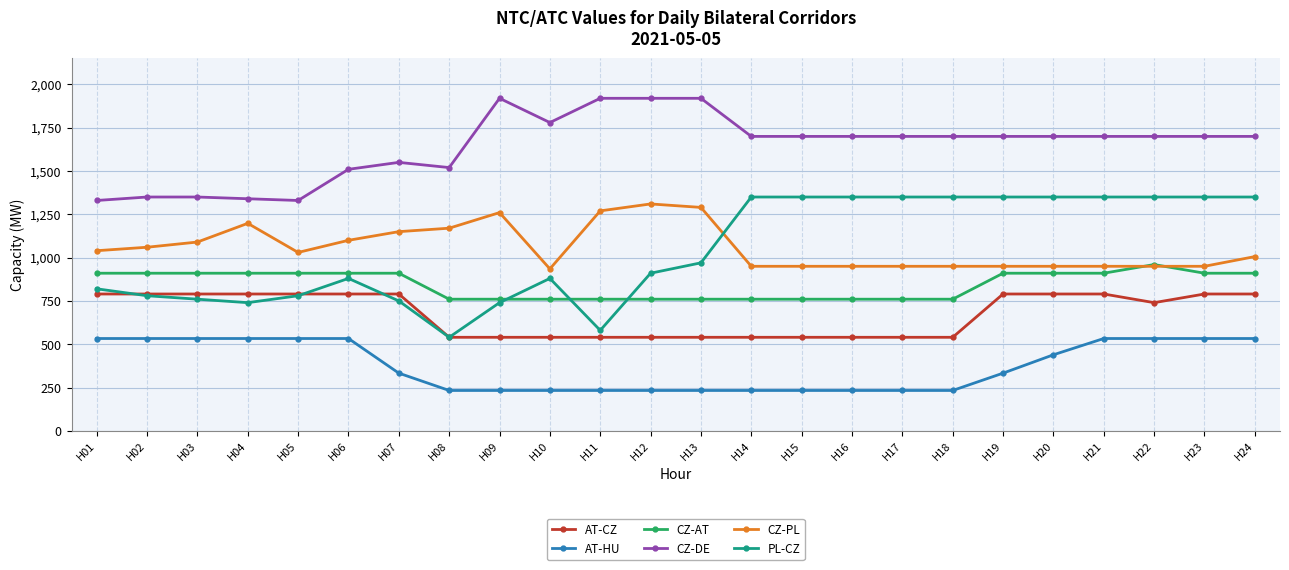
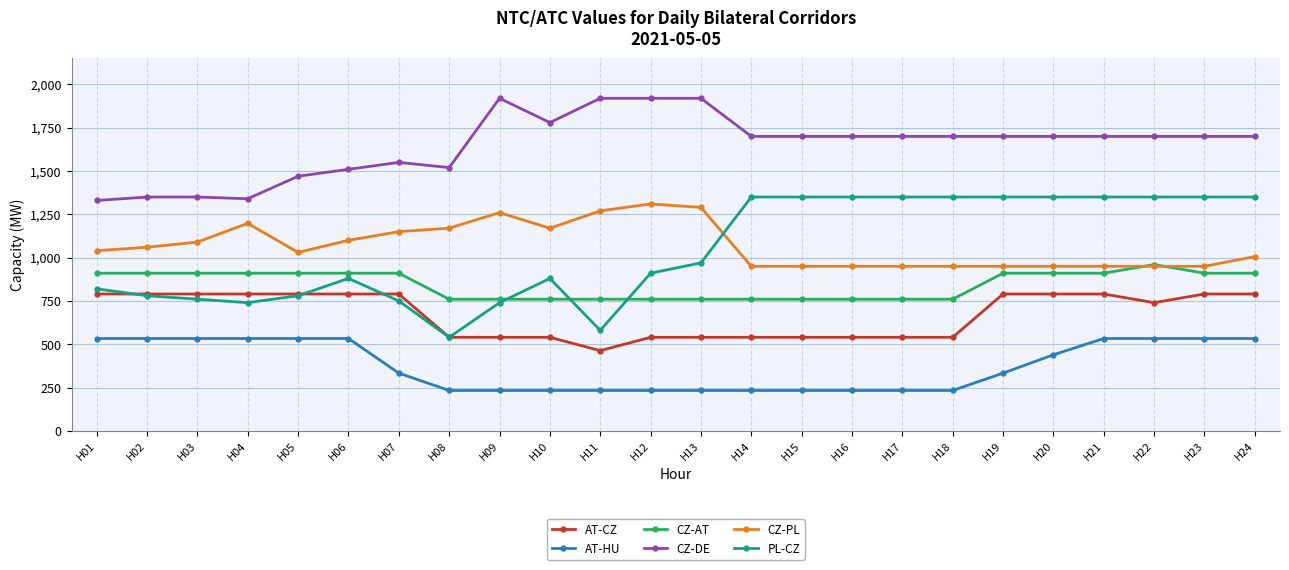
CZ-DE, H05: 1,330 -> 1,470
CZ-PL, H10: 940 -> 1,170
AT-CZ, H11: 540 -> 460
